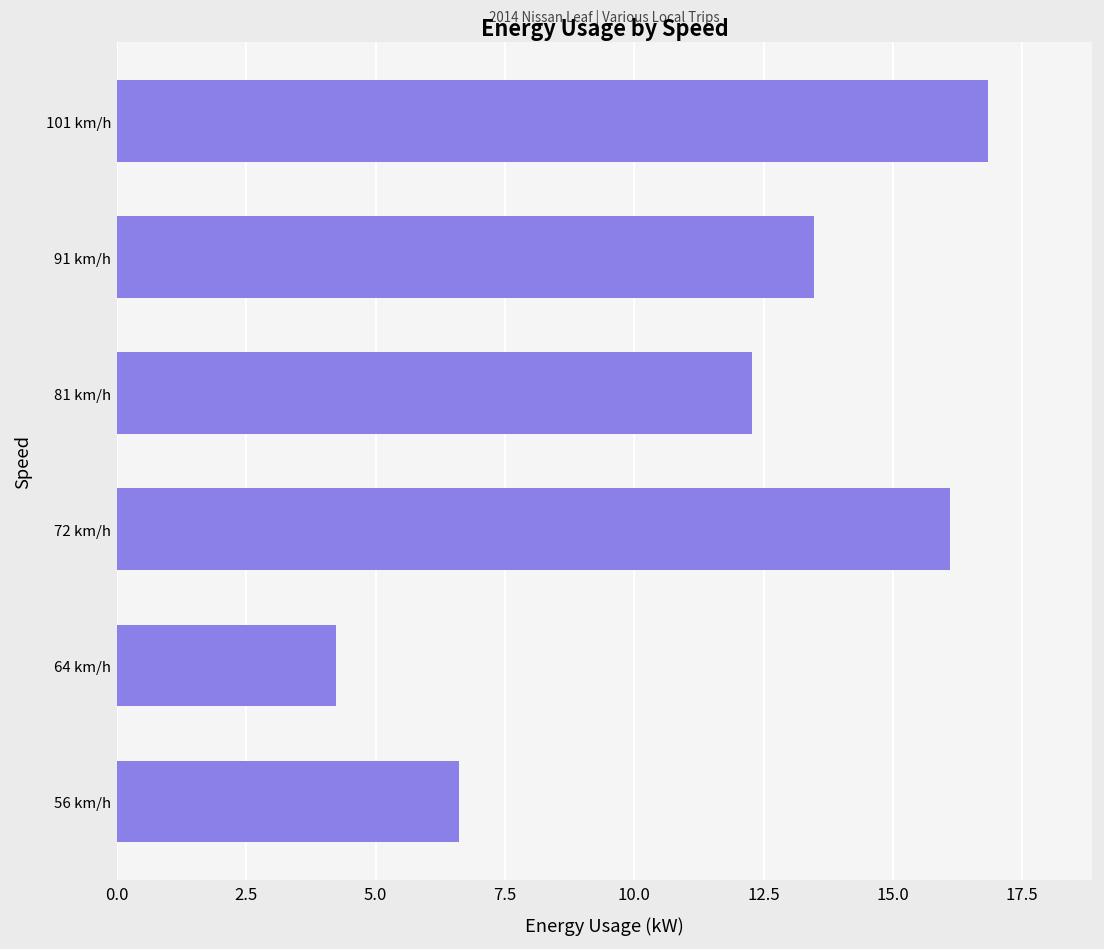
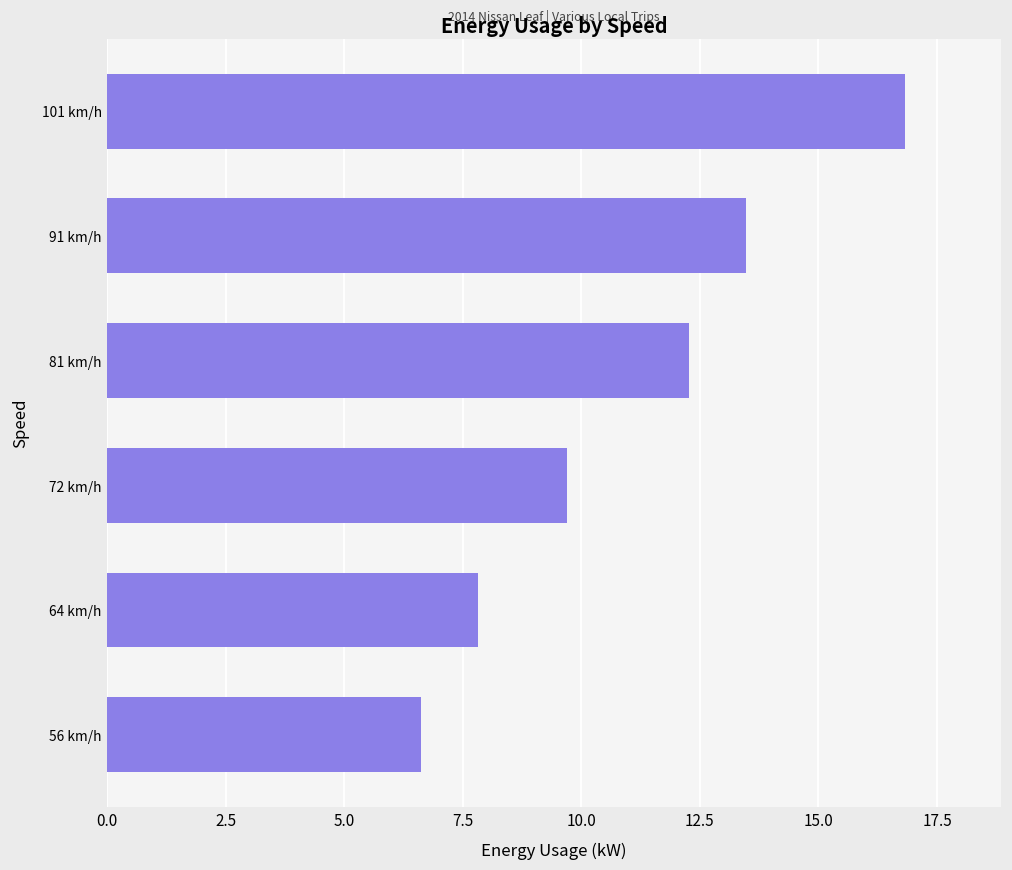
72 km/h: 16.1 -> 9.7
64 km/h: 4.2 -> 7.8
